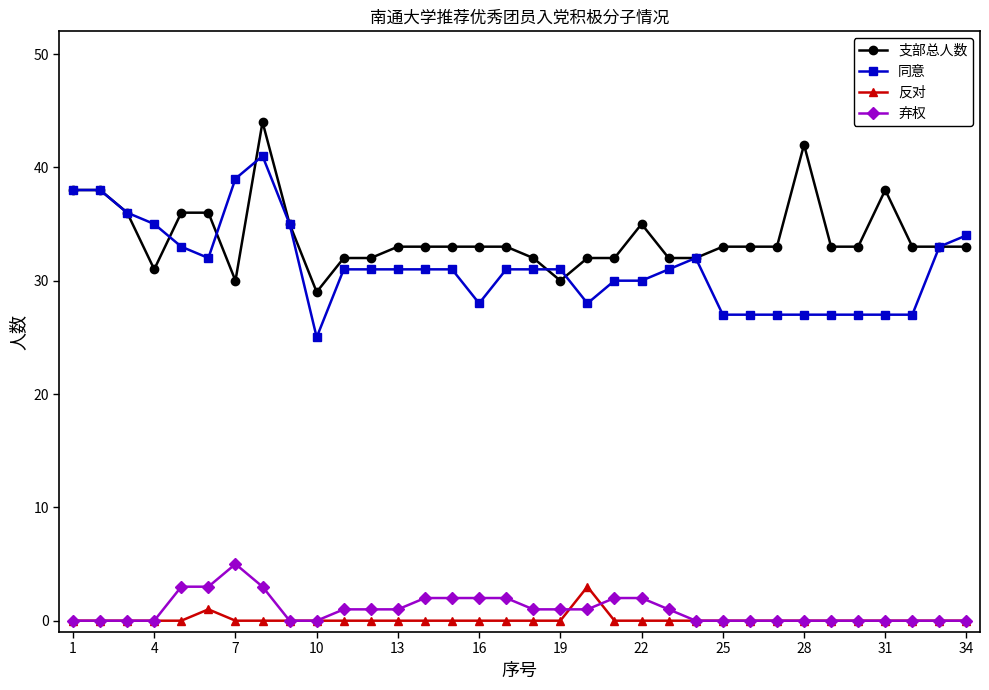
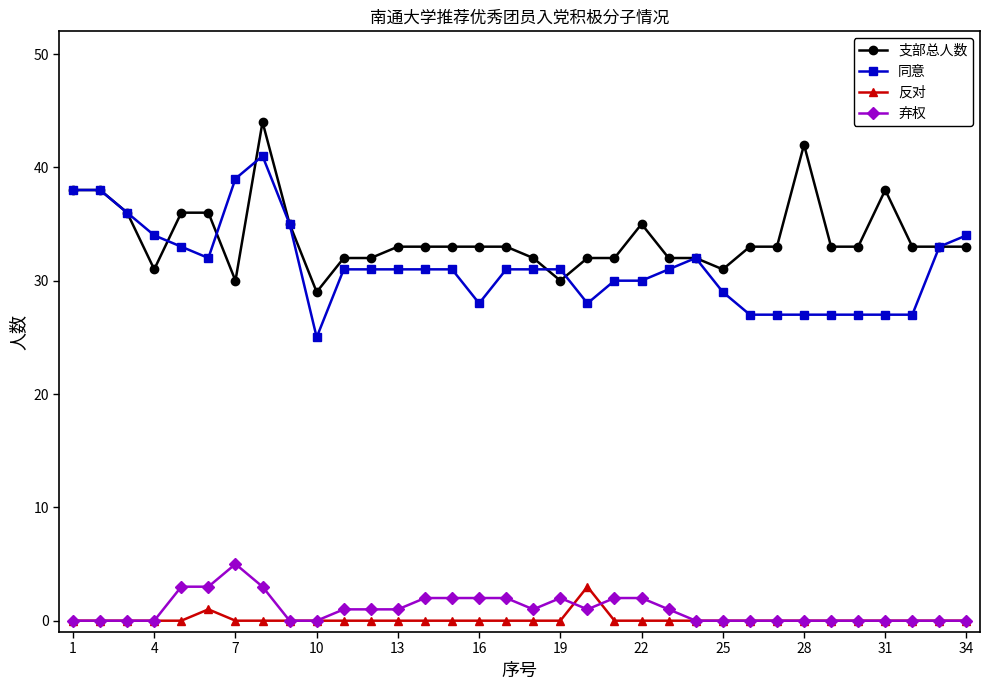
同意, 4: 35 -> 34
弃权, 19: 1 -> 2
支部总人数, 25: 33 -> 31
同意, 25: 27 -> 29
